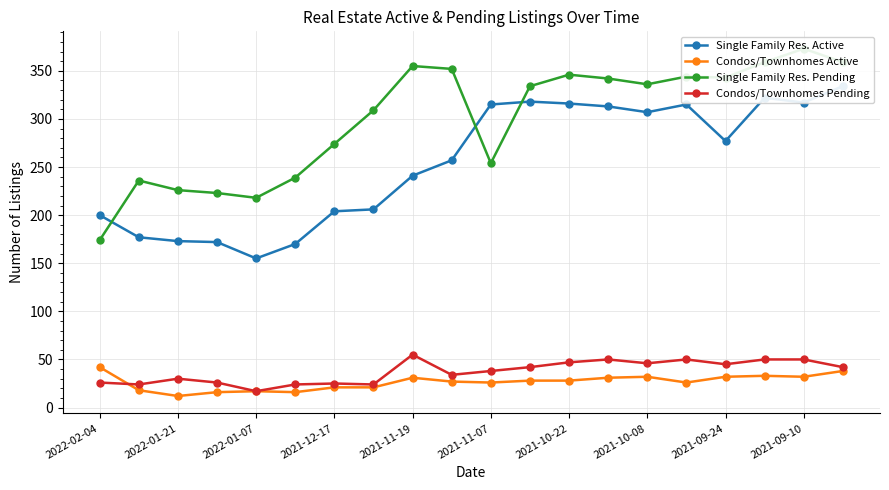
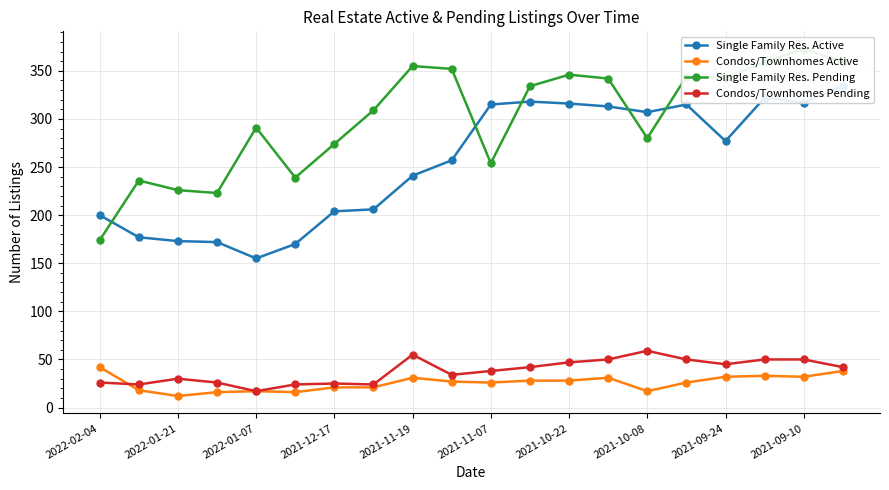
Single Family Res. Pending, 2022-01-07: 220 -> 290
Condos/Townhomes Active, 2021-10-08: 30 -> 20
Single Family Res. Pending, 2021-10-08: 340 -> 280
Condos/Townhomes Pending, 2021-10-08: 50 -> 60
